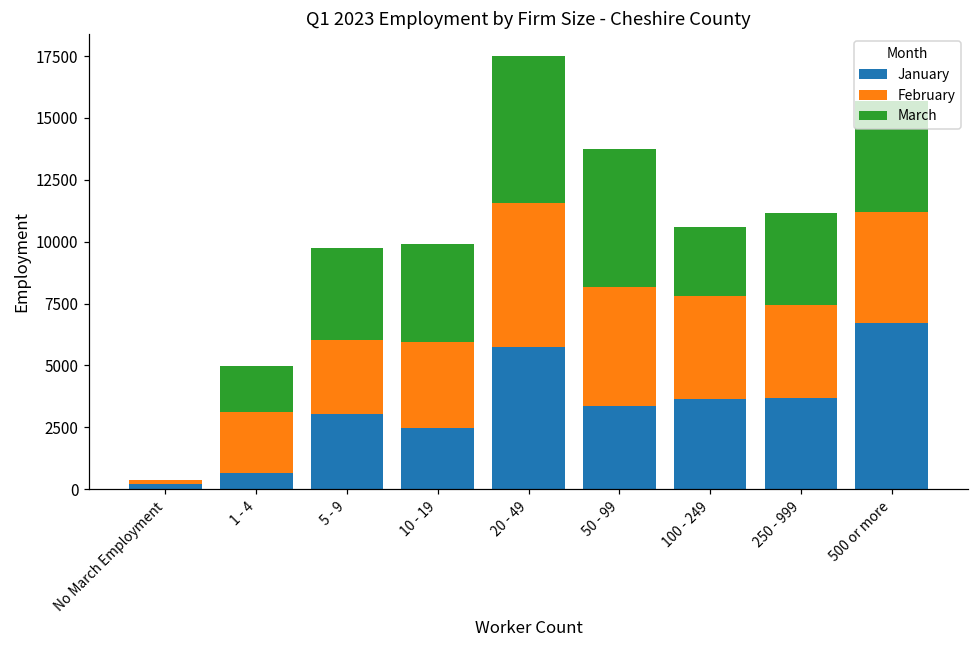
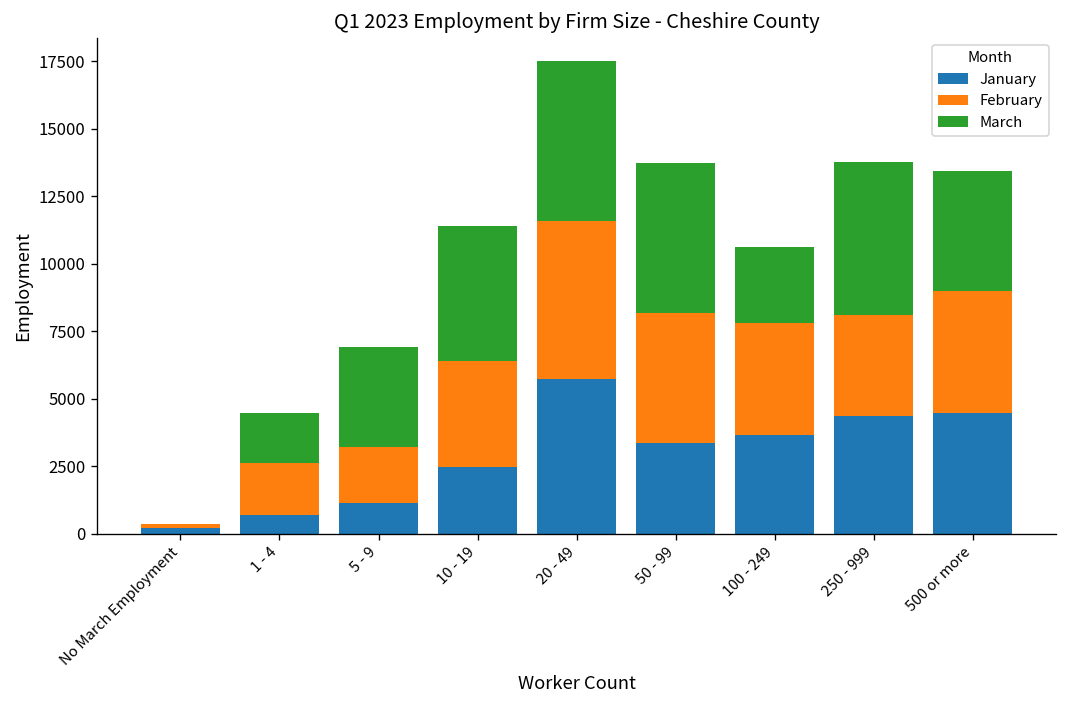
February, 1 - 4: 2400 -> 1900
January, 5 - 9: 3000 -> 1100
February, 5 - 9: 3000 -> 2100
February, 10 - 19: 3500 -> 3900
March, 10 - 19: 3900 -> 5000
January, 250 - 999: 3700 -> 4400
March, 250 - 999: 3700 -> 5600
January, 500 or more: 6700 -> 4500
